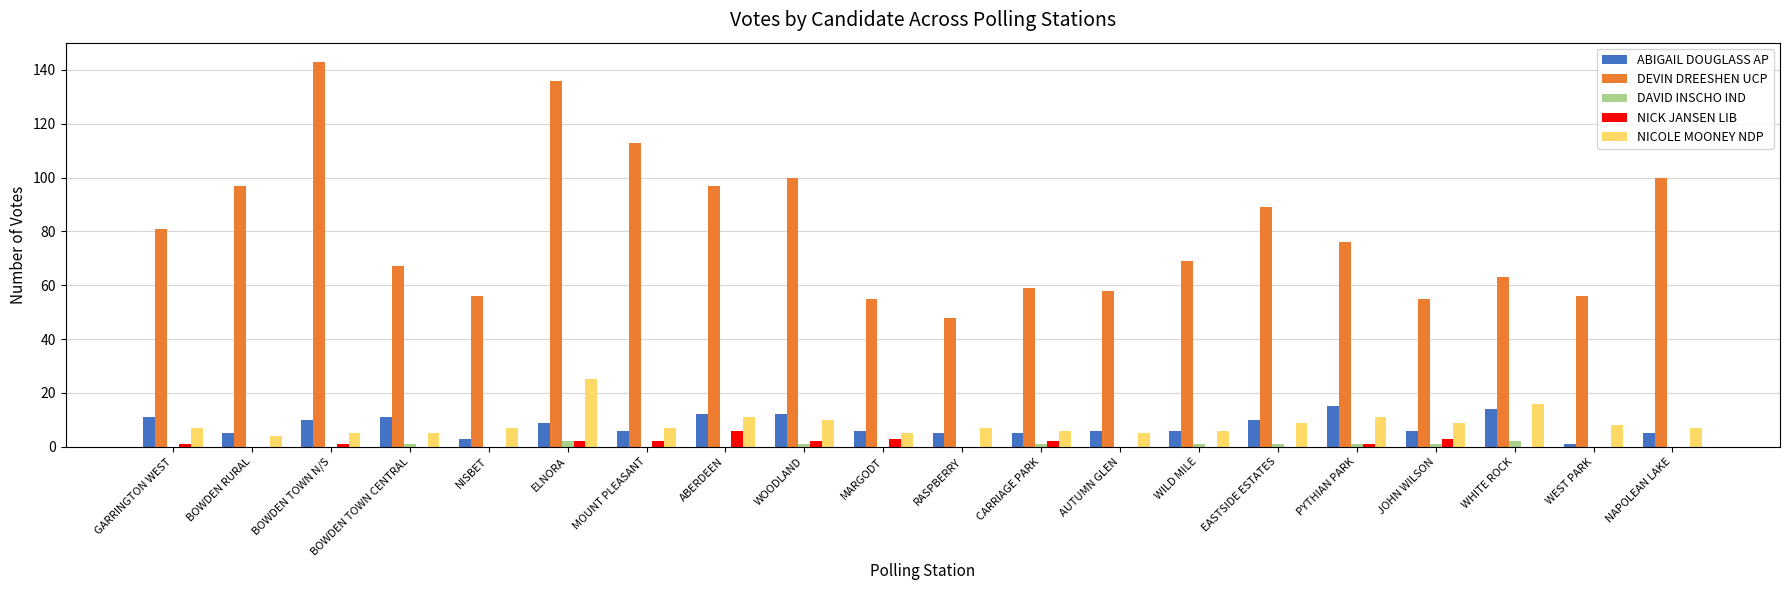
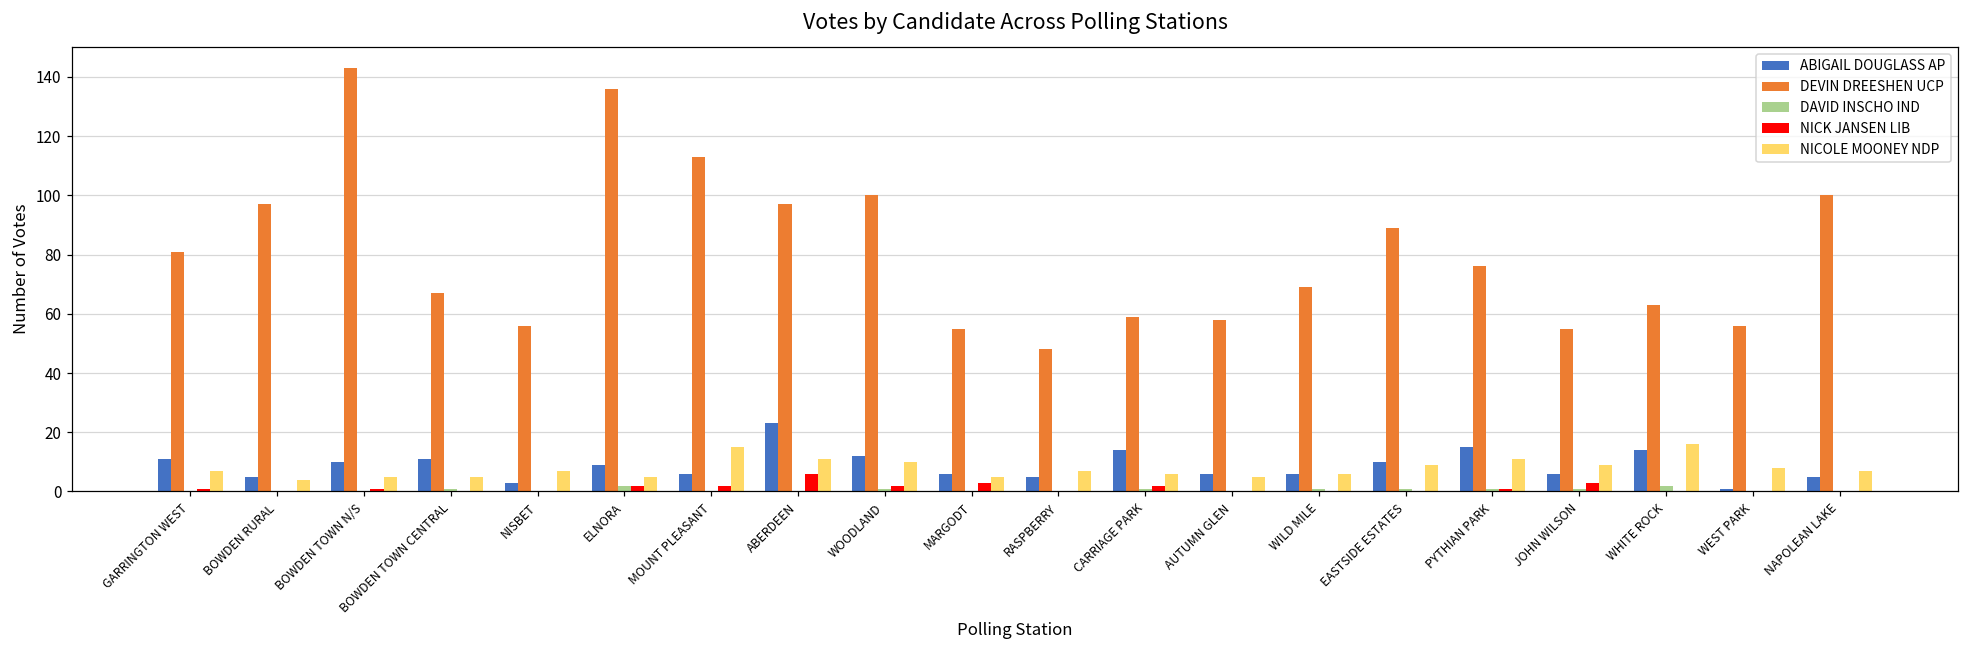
NICOLE MOONEY NDP, ELNORA: 25 -> 5
NICOLE MOONEY NDP, MOUNT PLEASANT: 7 -> 15
ABIGAIL DOUGLASS AP, ABERDEEN: 12 -> 23
ABIGAIL DOUGLASS AP, CARRIAGE PARK: 5 -> 14
